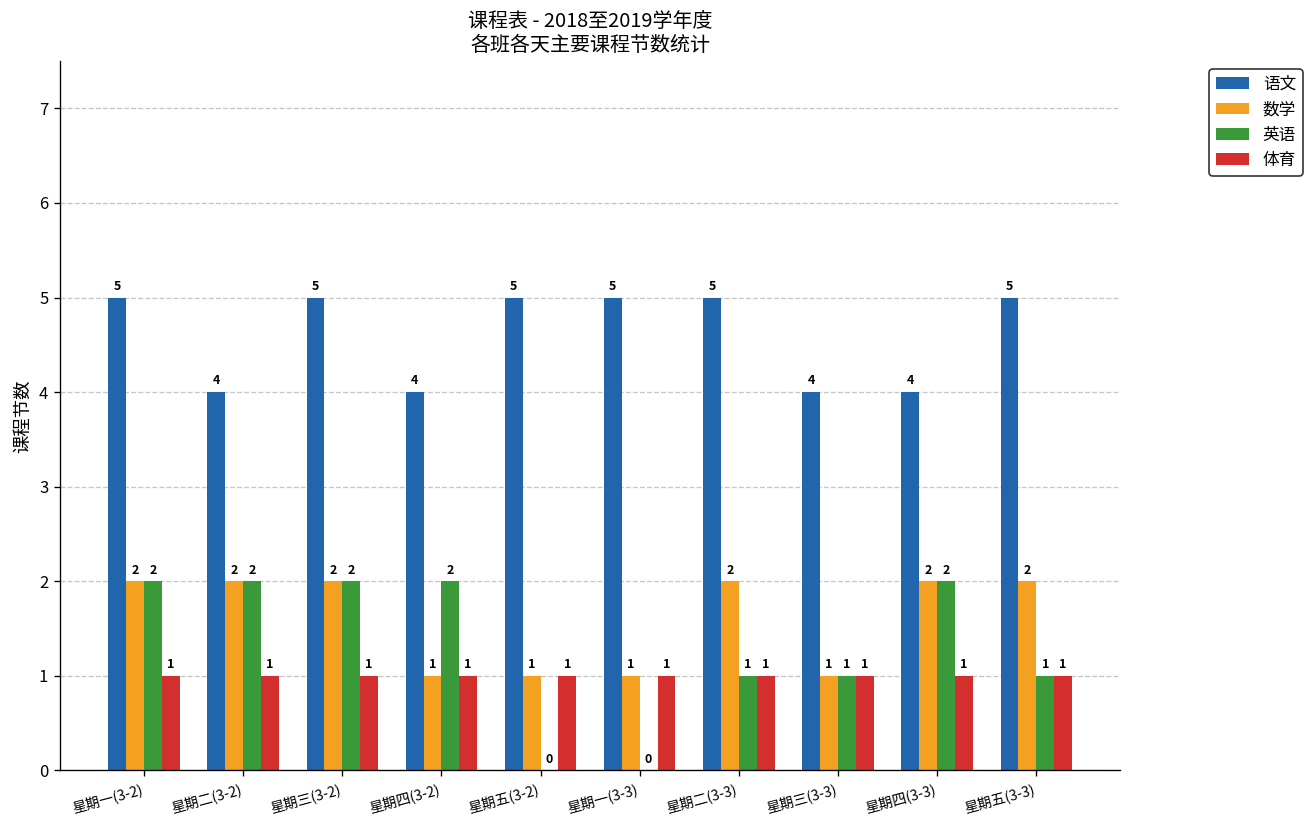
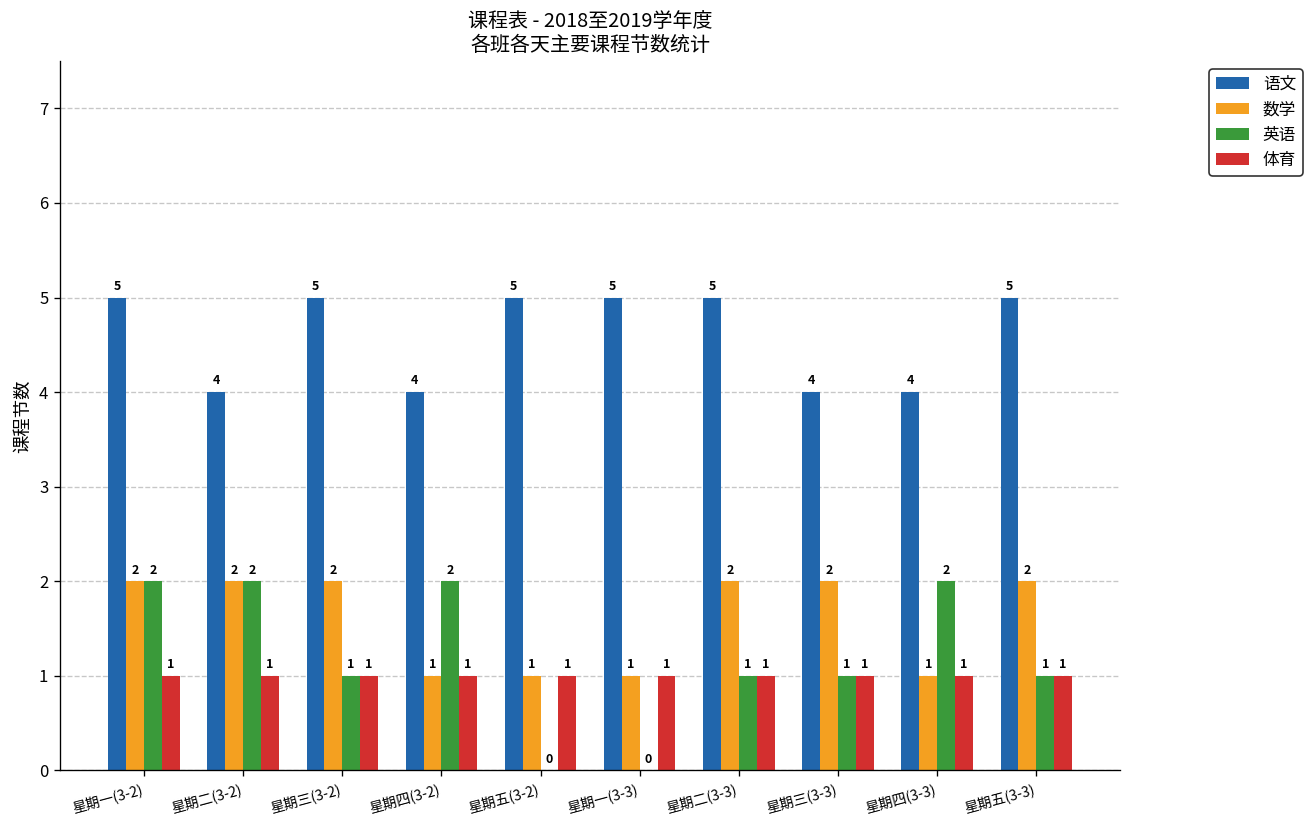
英语, 星期三(3-2): 2 -> 1
数学, 星期三(3-3): 1 -> 2
数学, 星期四(3-3): 2 -> 1
